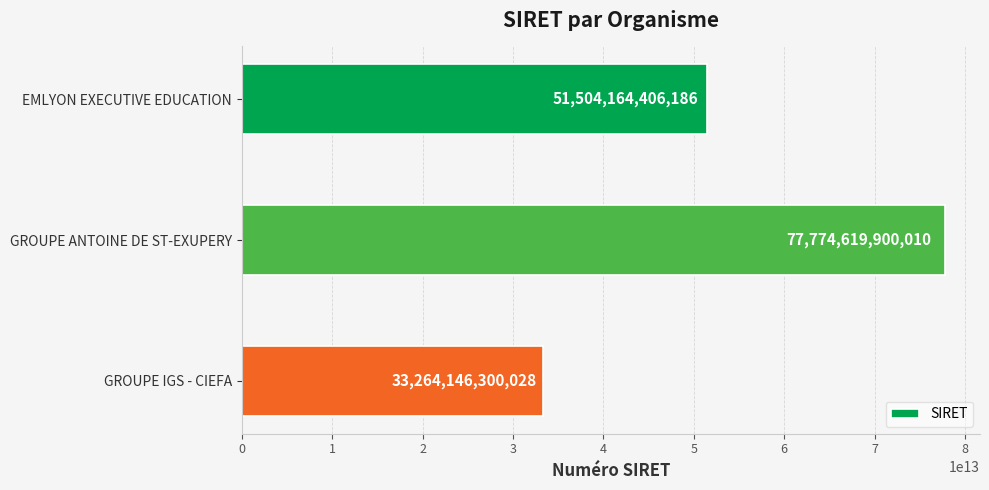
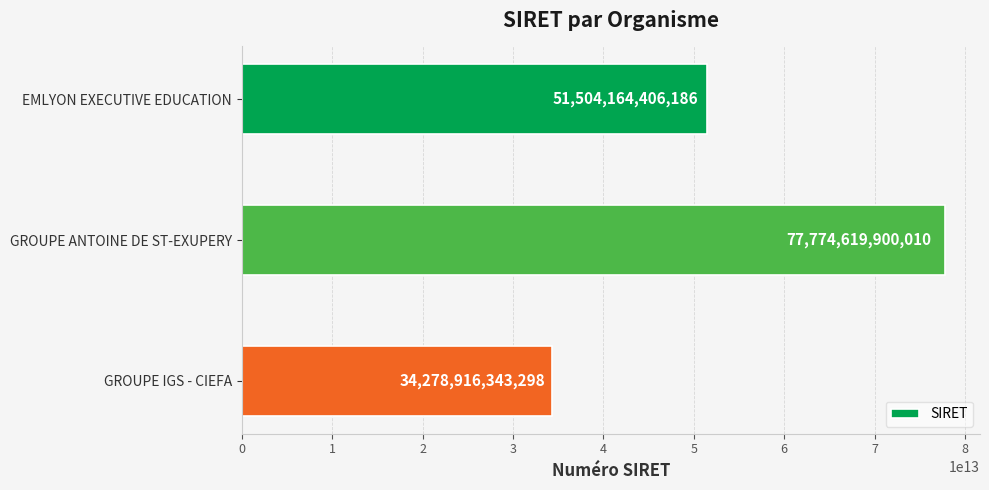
GROUPE IGS - CIEFA: 33,264,146,300,028 -> 34,278,916,343,298
